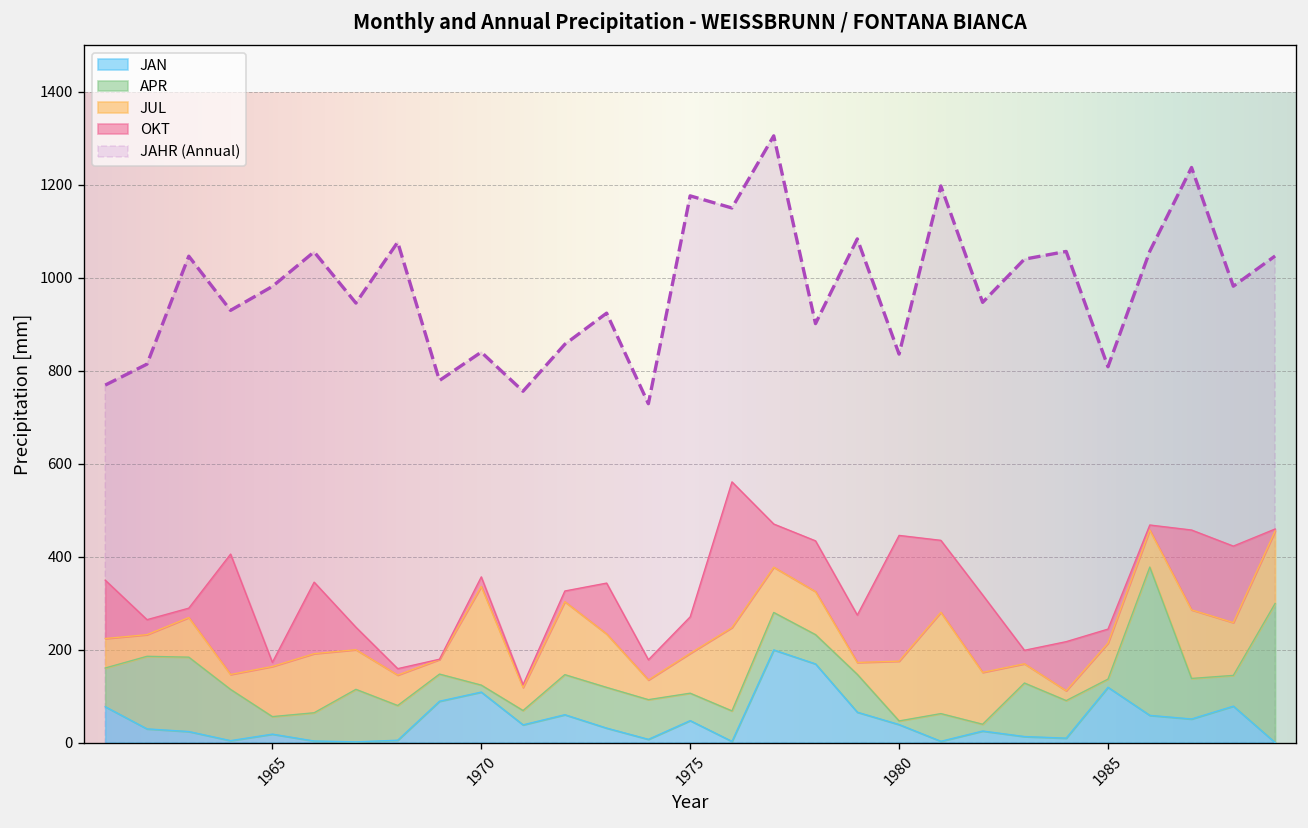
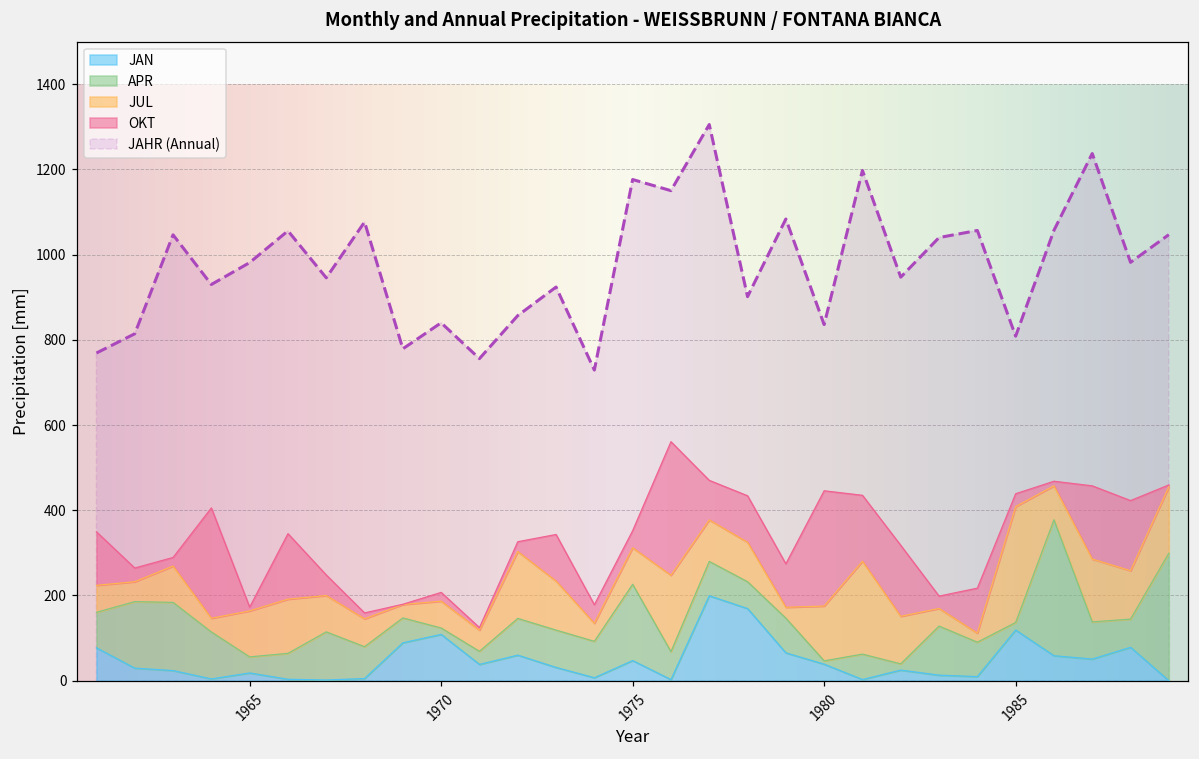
JUL, 1970: 210 -> 60
APR, 1975: 60 -> 180
OKT, 1975: 80 -> 40
JUL, 1985: 80 -> 270
